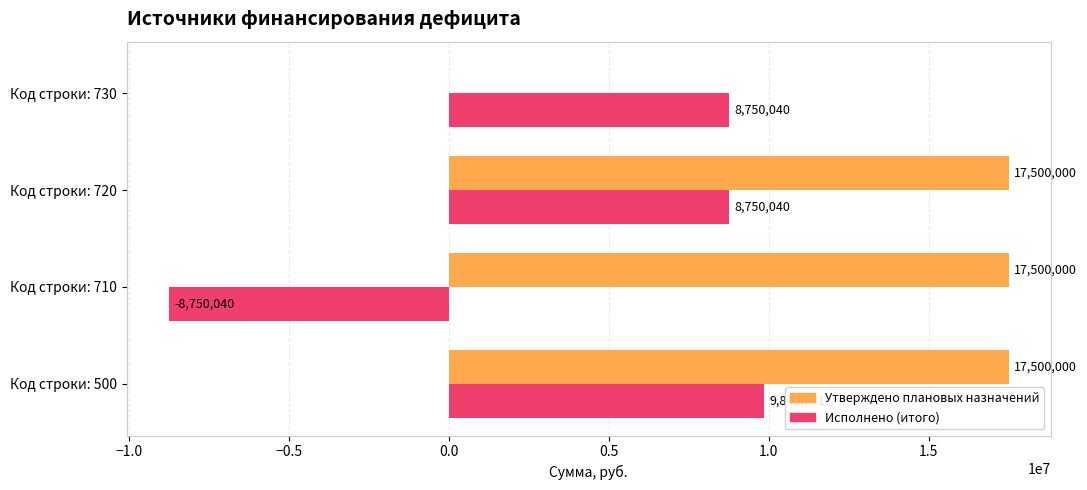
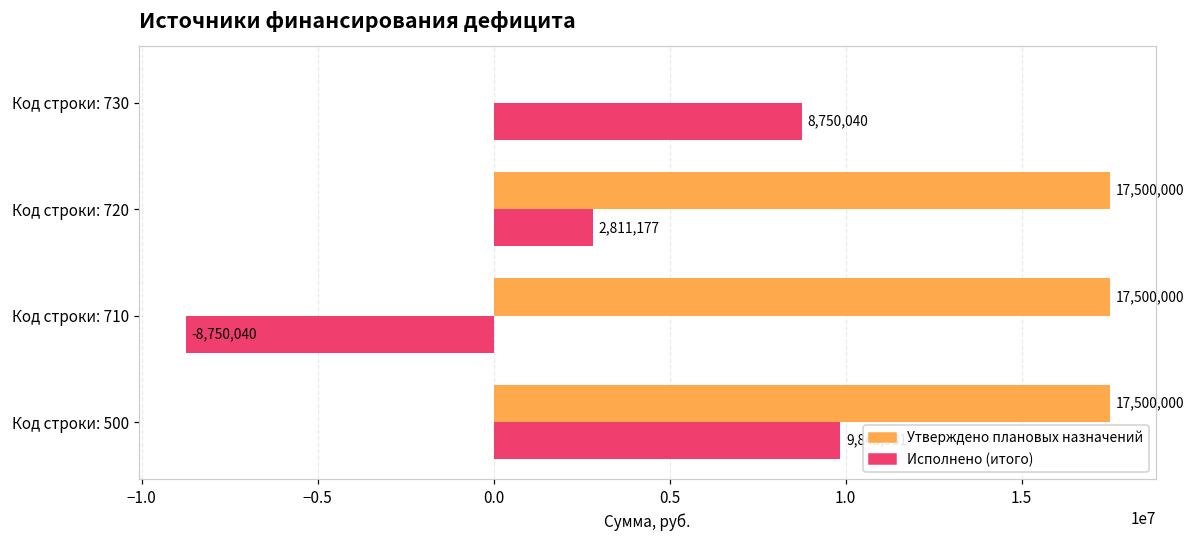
Исполнено (итого), Код строки: 720: 8,750,040 -> 2,811,177
